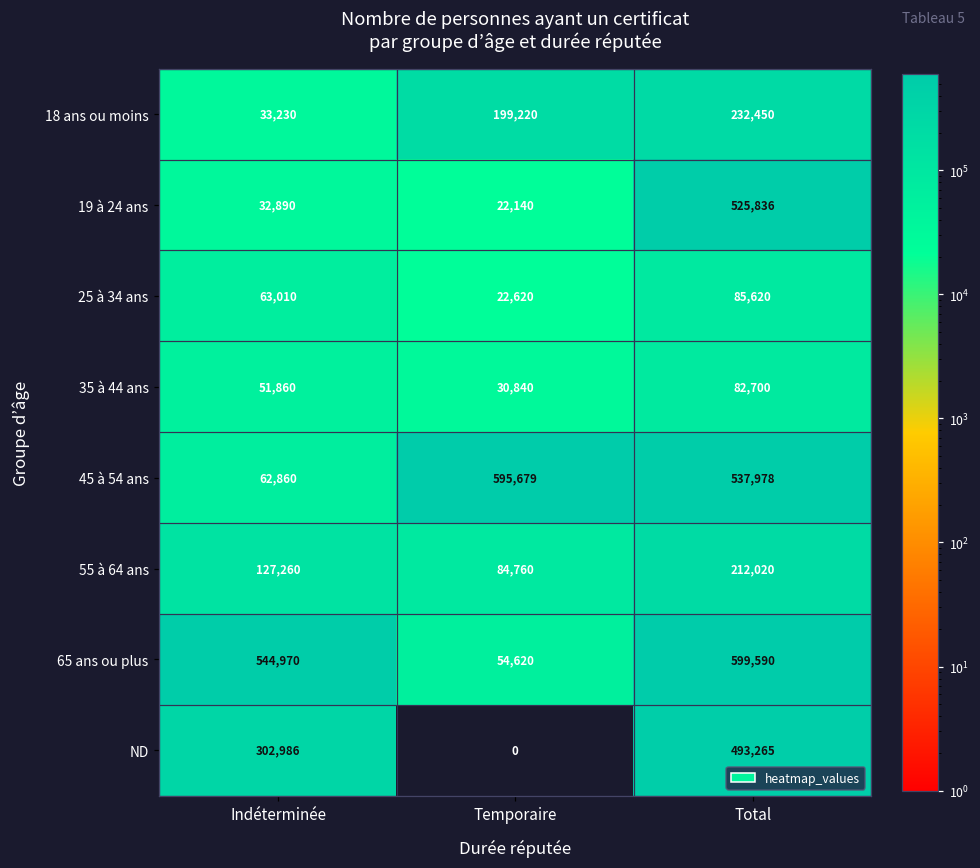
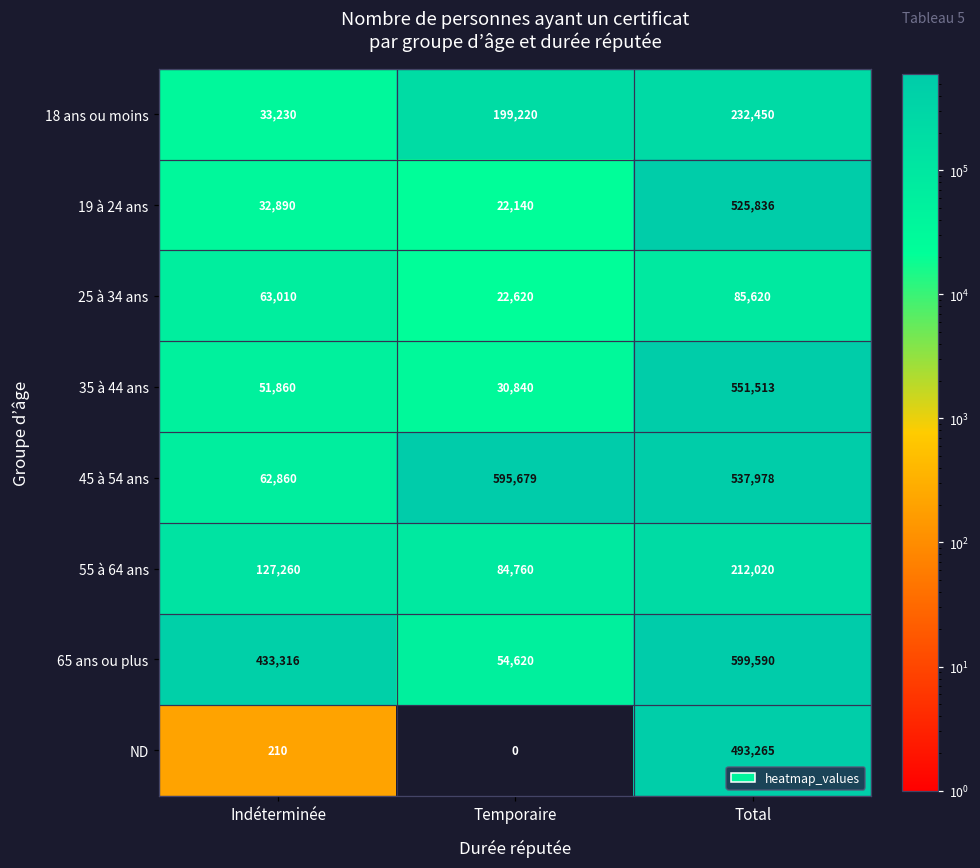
35 à 44 ans, Total: 82,700 -> 551,513
65 ans ou plus, Indéterminée: 544,970 -> 433,316
ND, Indéterminée: 302,986 -> 210
